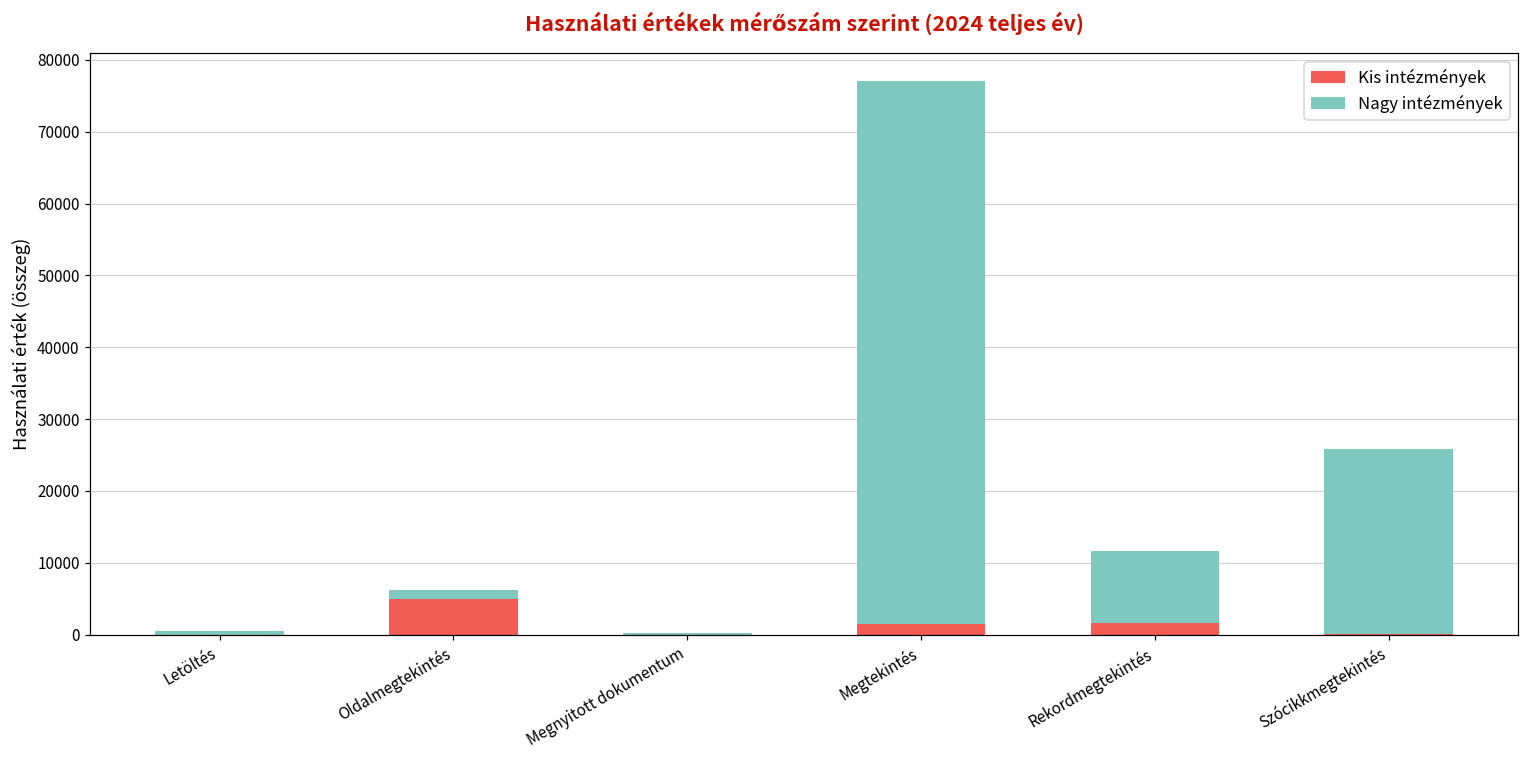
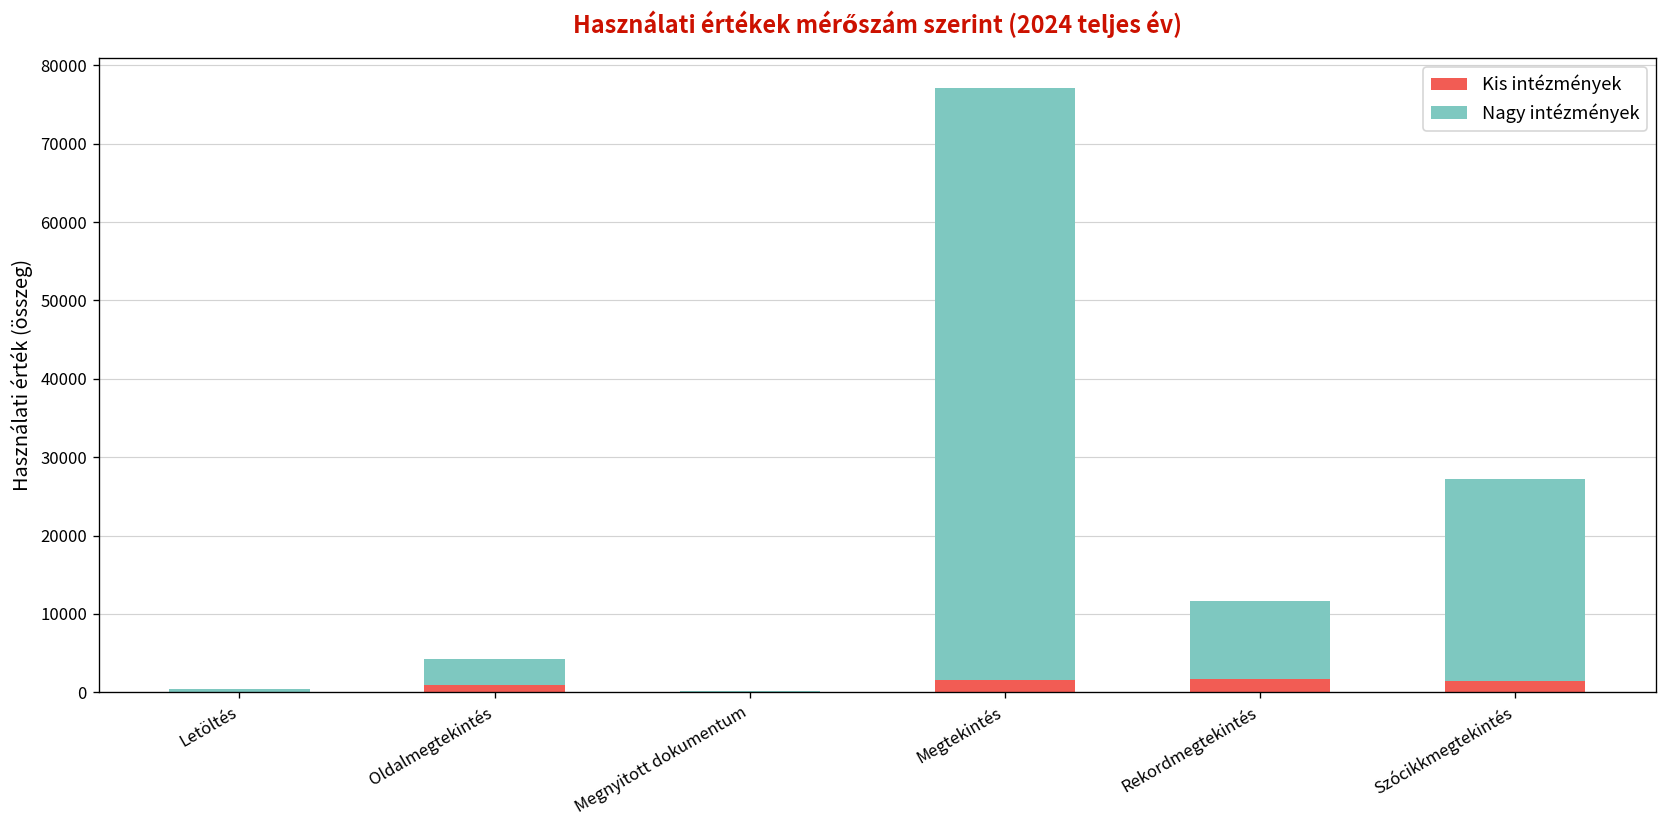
Kis intézmények, Oldalmegtekintés: 5000 -> 1000
Nagy intézmények, Oldalmegtekintés: 1000 -> 3000
Kis intézmények, Szócikkmegtekintés: 0 -> 1000
